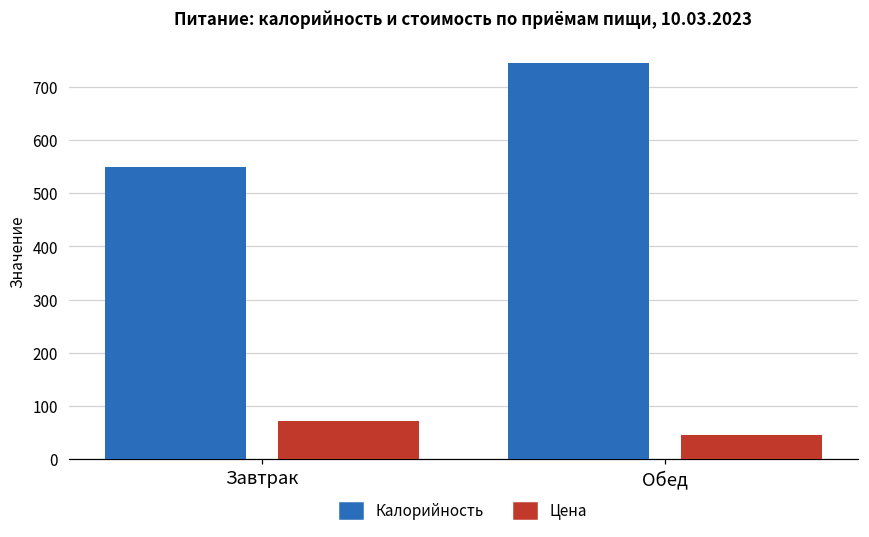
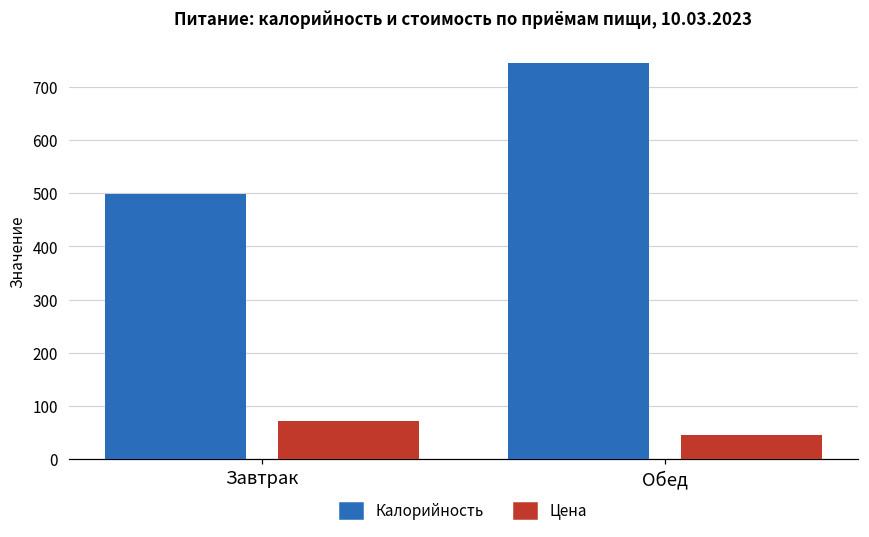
Калорийность, Завтрак: 550 -> 500
